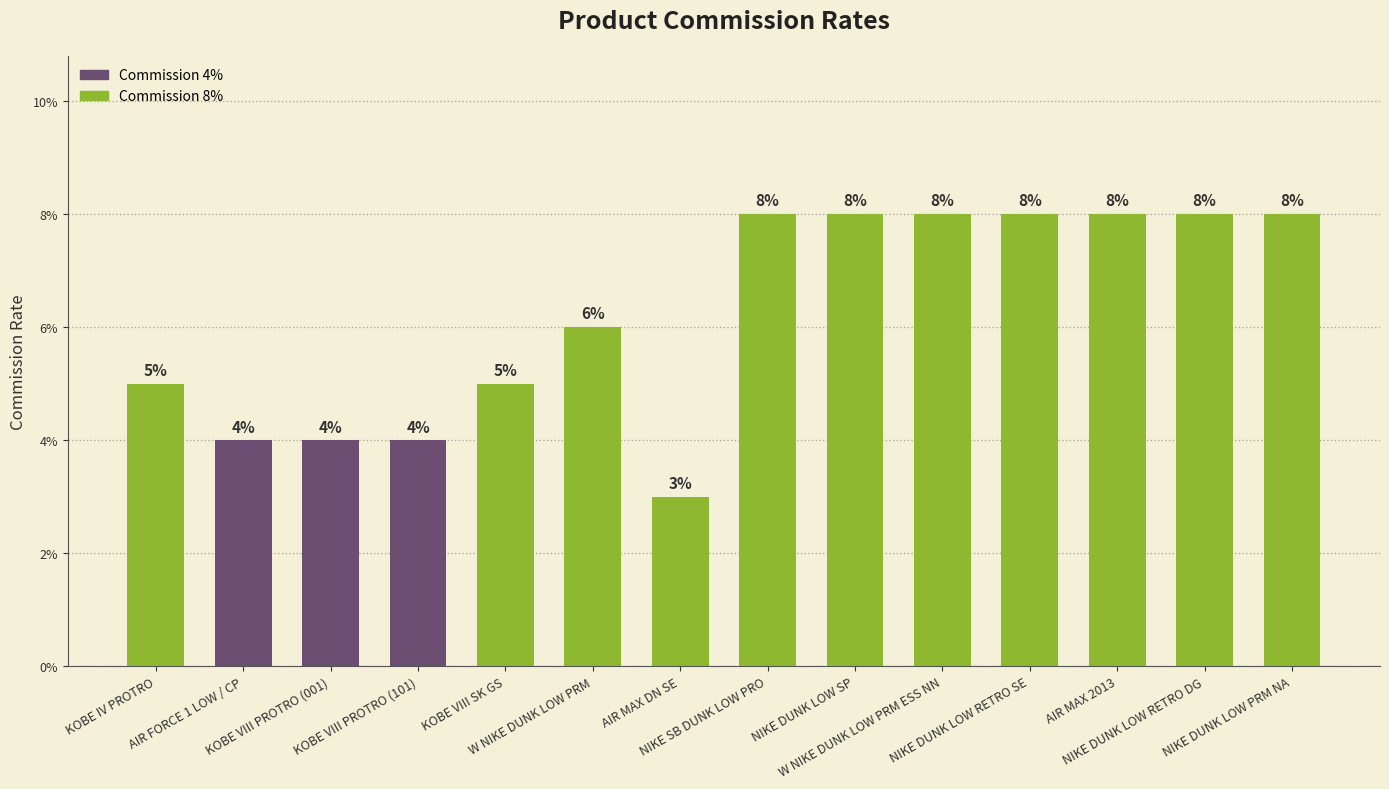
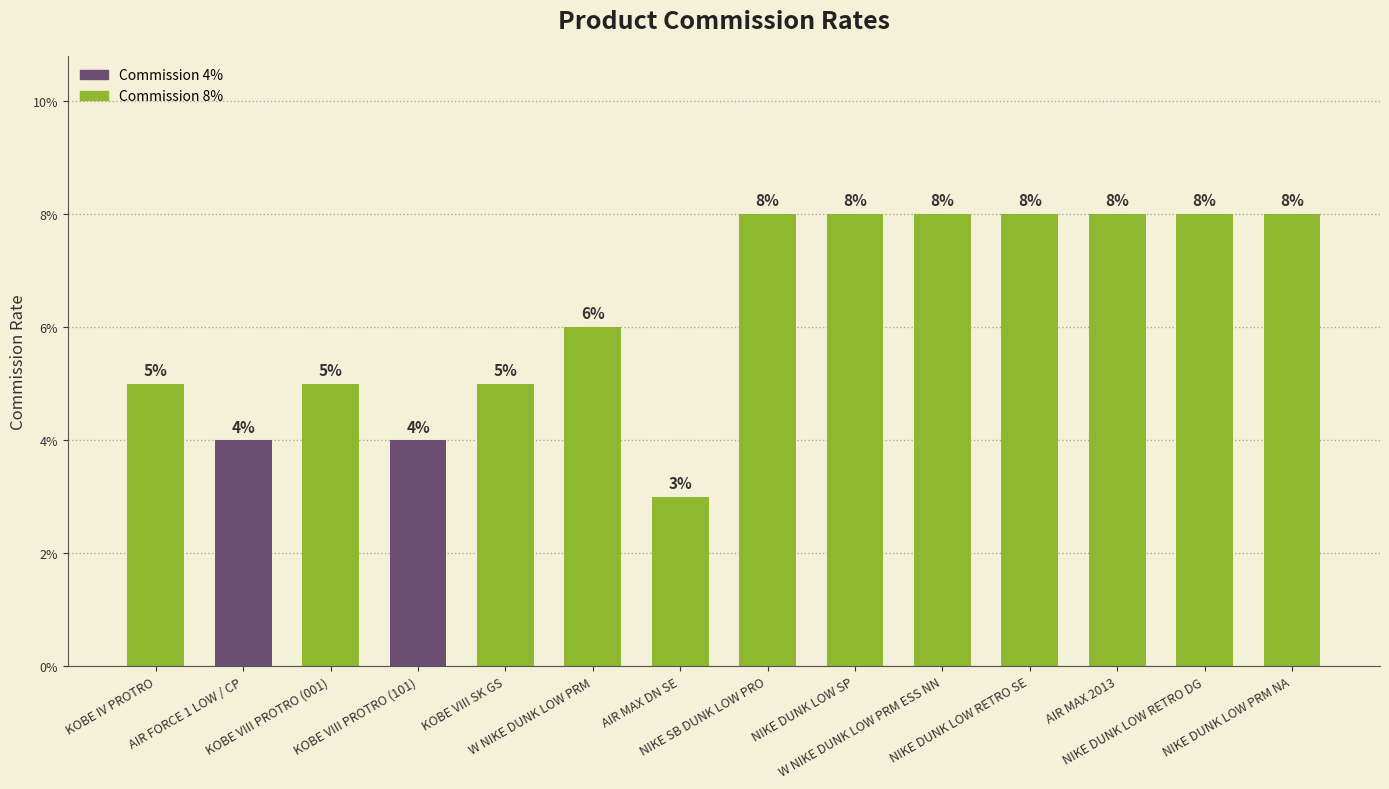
KOBE VIII PROTRO (001): 4% -> 5%
